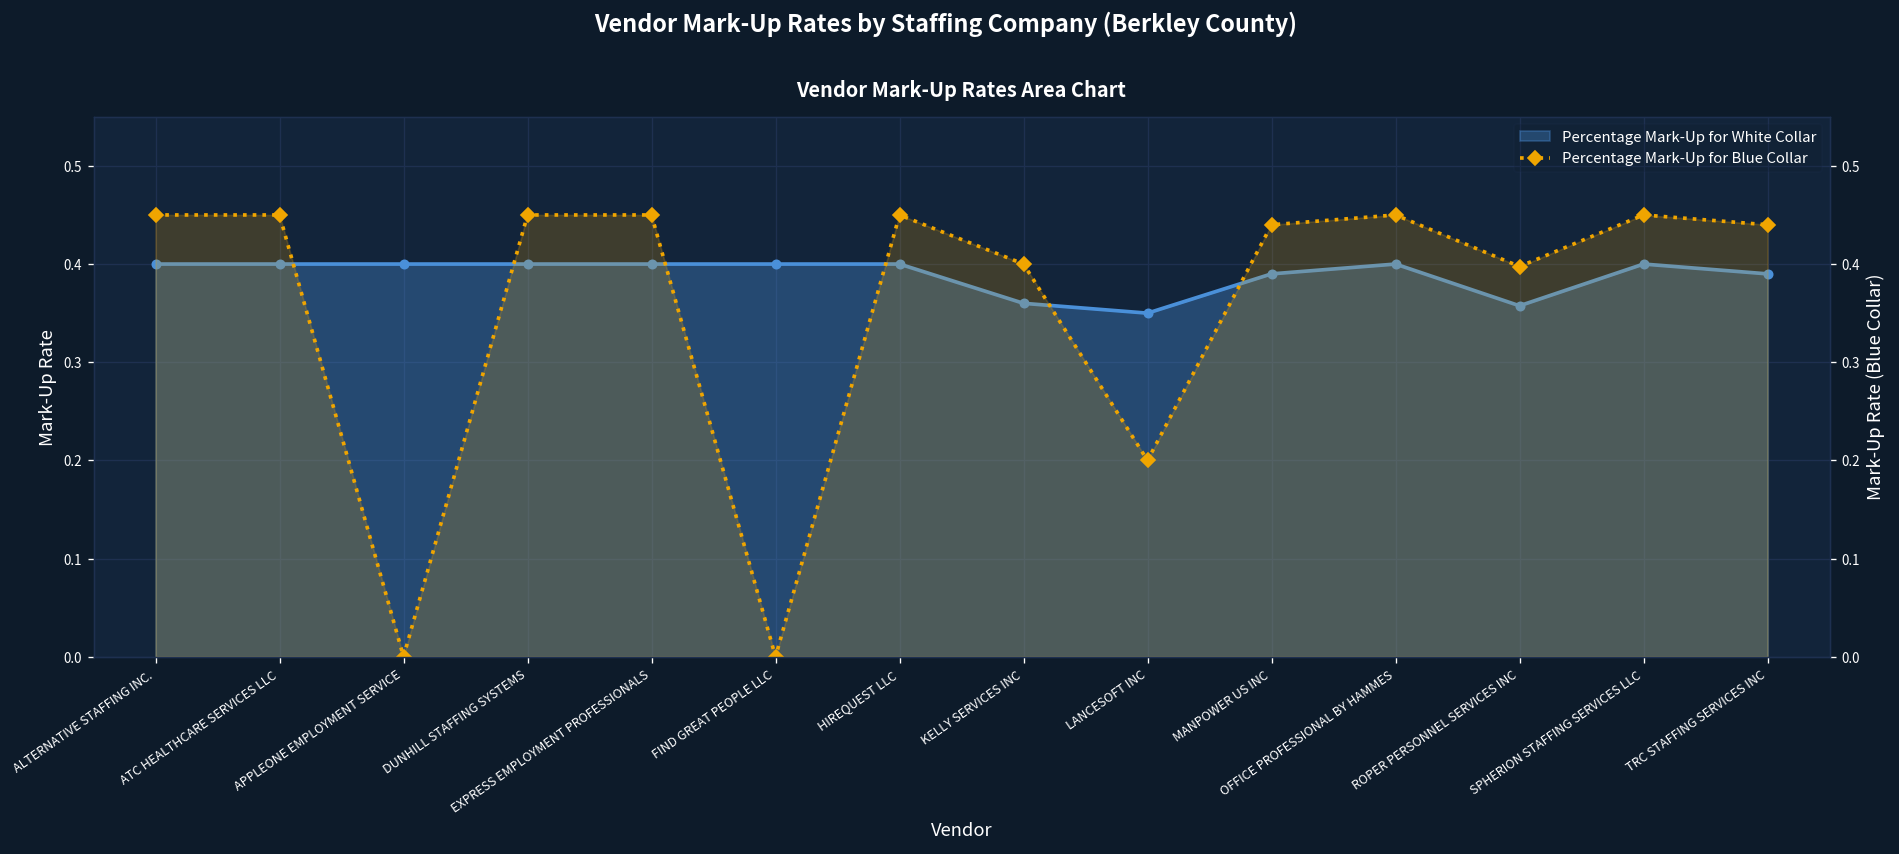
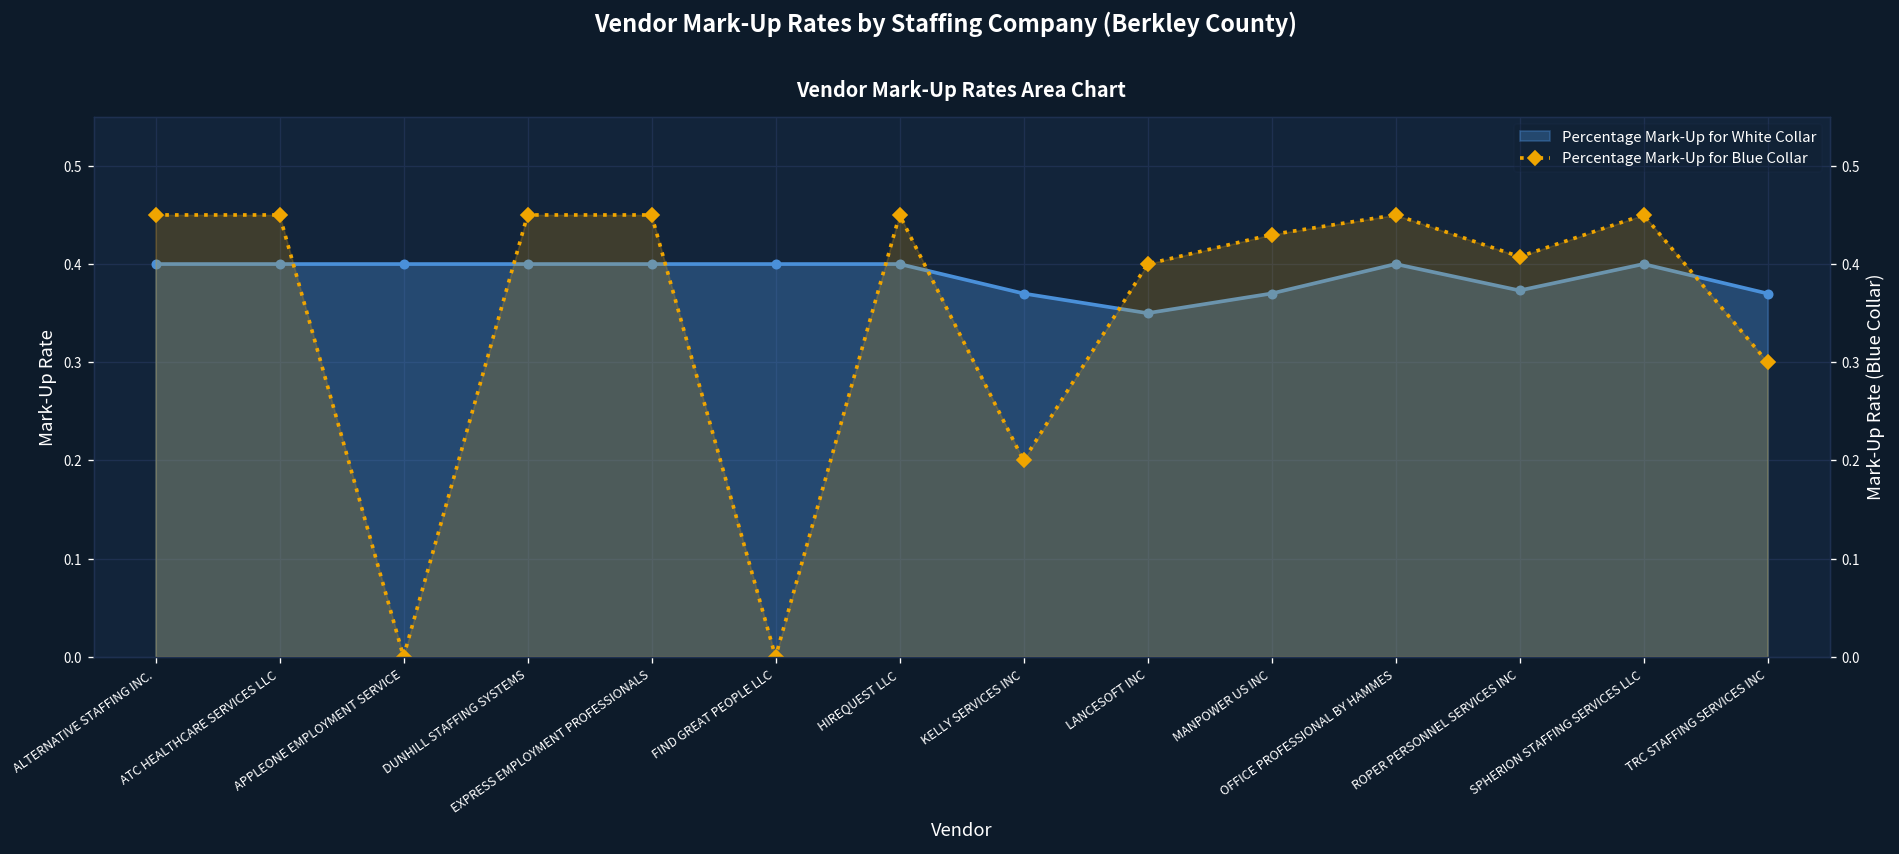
Percentage Mark-Up for White Collar, KELLY SERVICES INC: 0.36 -> 0.37
Percentage Mark-Up for White Collar, MANPOWER US INC: 0.39 -> 0.37
Percentage Mark-Up for White Collar, ROPER PERSONNEL SERVICES INC: 0.36 -> 0.37
Percentage Mark-Up for White Collar, TRC STAFFING SERVICES INC: 0.39 -> 0.37
Percentage Mark-Up for Blue Collar, KELLY SERVICES INC: 0.4 -> 0.2
Percentage Mark-Up for Blue Collar, LANCESOFT INC: 0.2 -> 0.4
Percentage Mark-Up for Blue Collar, MANPOWER US INC: 0.44 -> 0.43
Percentage Mark-Up for Blue Collar, ROPER PERSONNEL SERVICES INC: 0.40 -> 0.41
Percentage Mark-Up for Blue Collar, TRC STAFFING SERVICES INC: 0.44 -> 0.30
